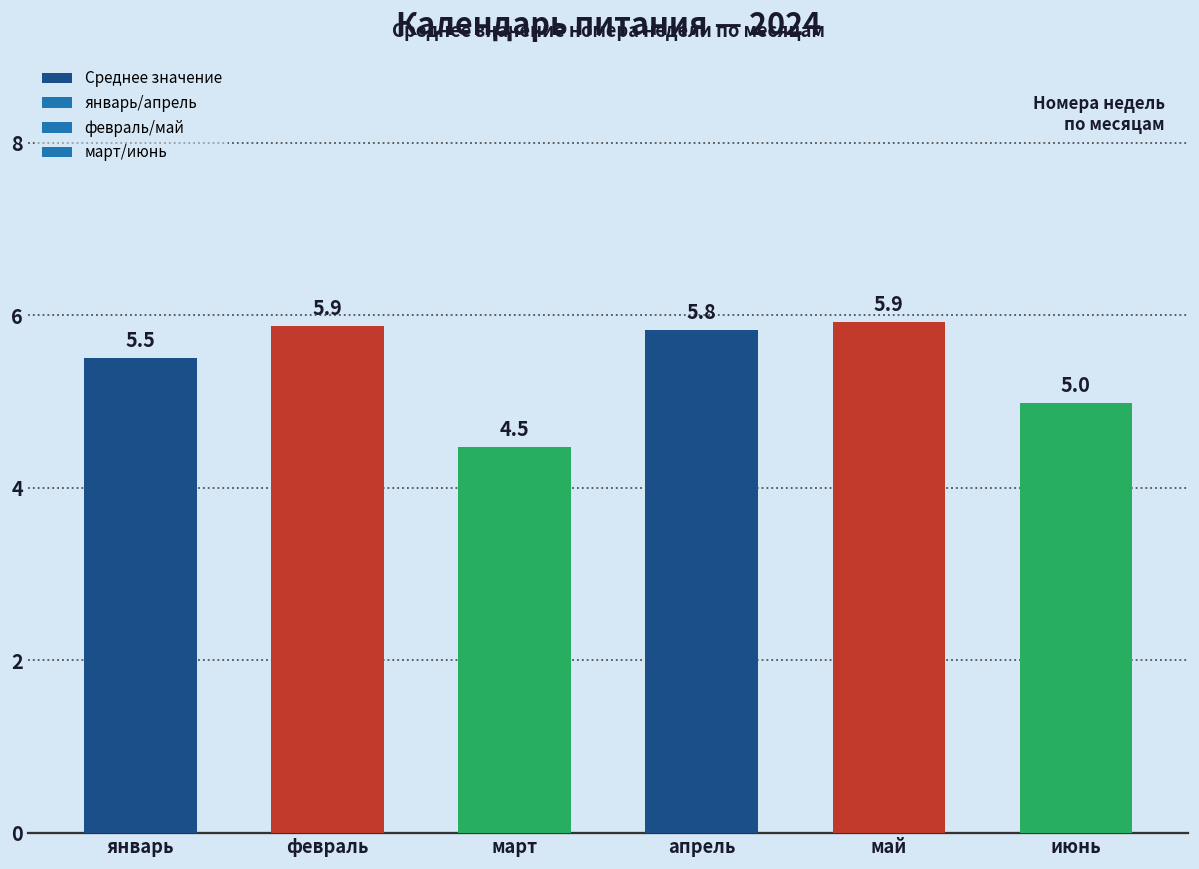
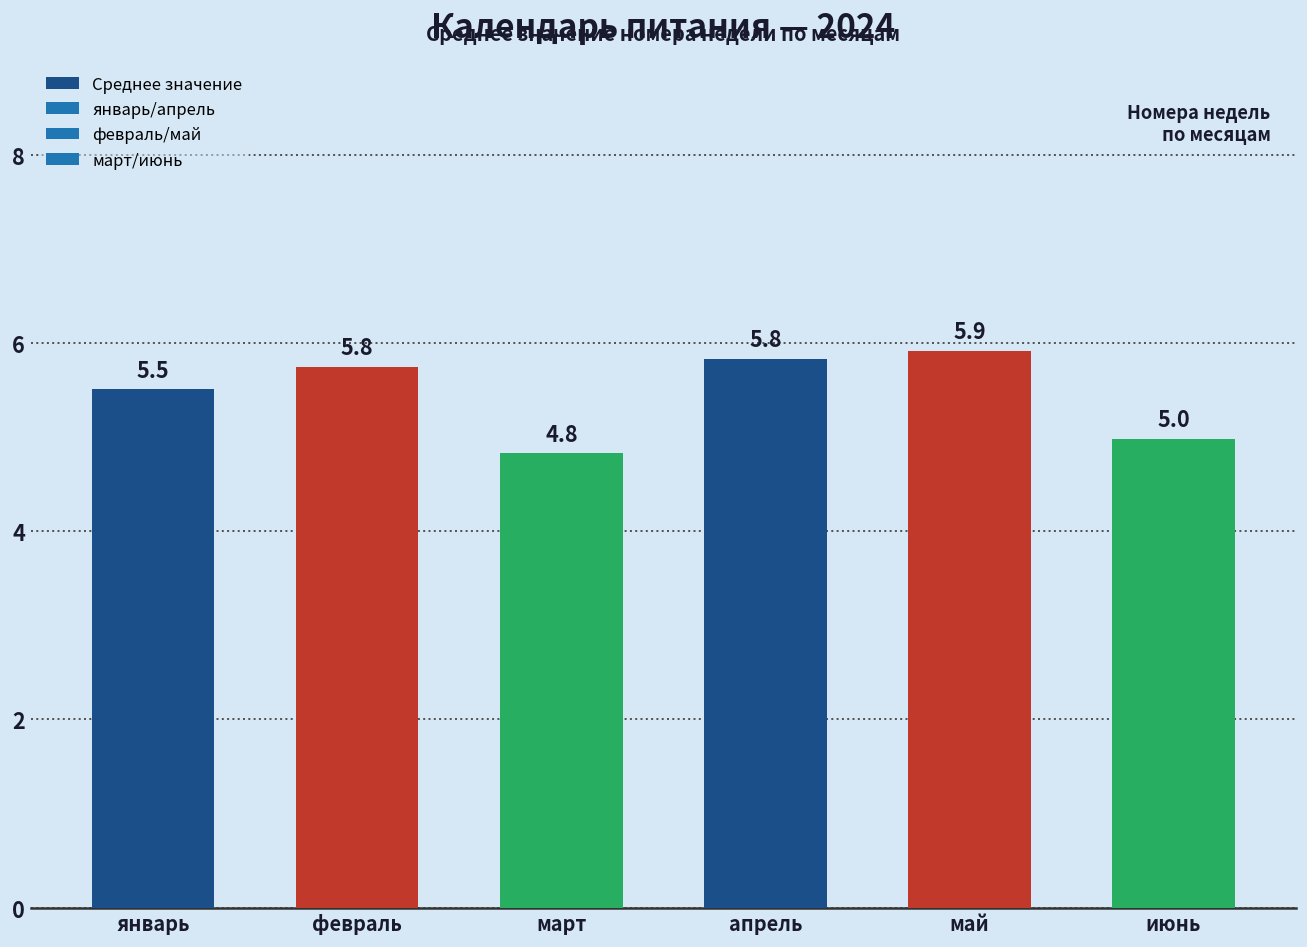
февраль: 5.9 -> 5.8
март: 4.5 -> 4.8
